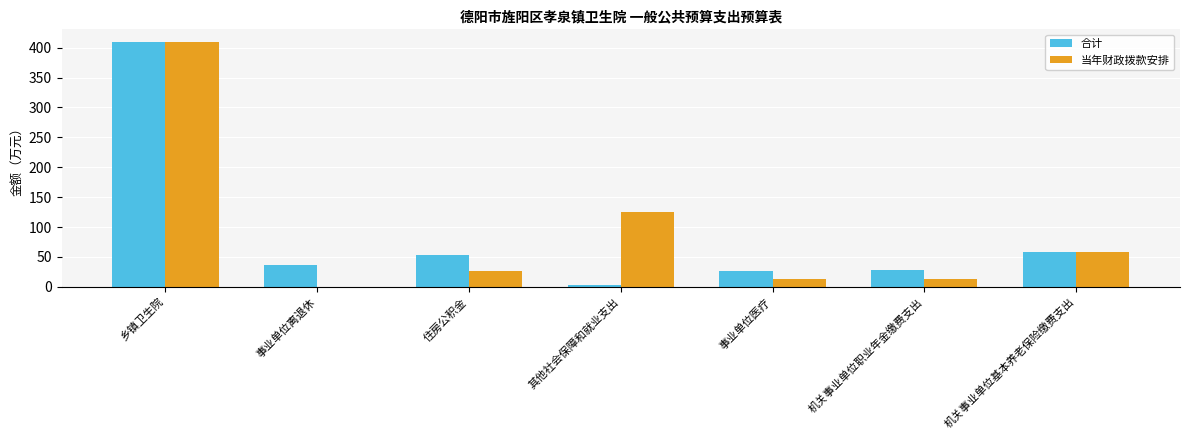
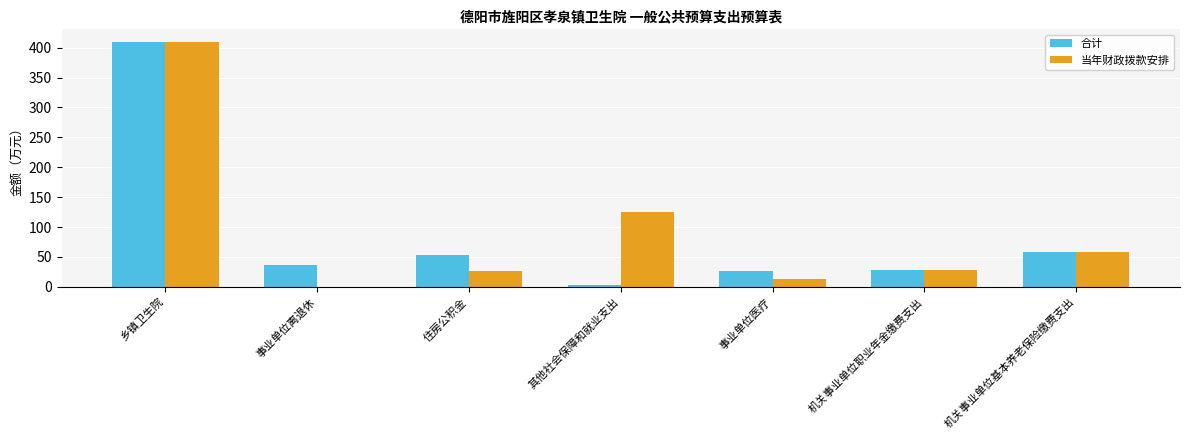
当年财政拨款安排, 机关事业单位职业年金缴费支出: 10 -> 30
